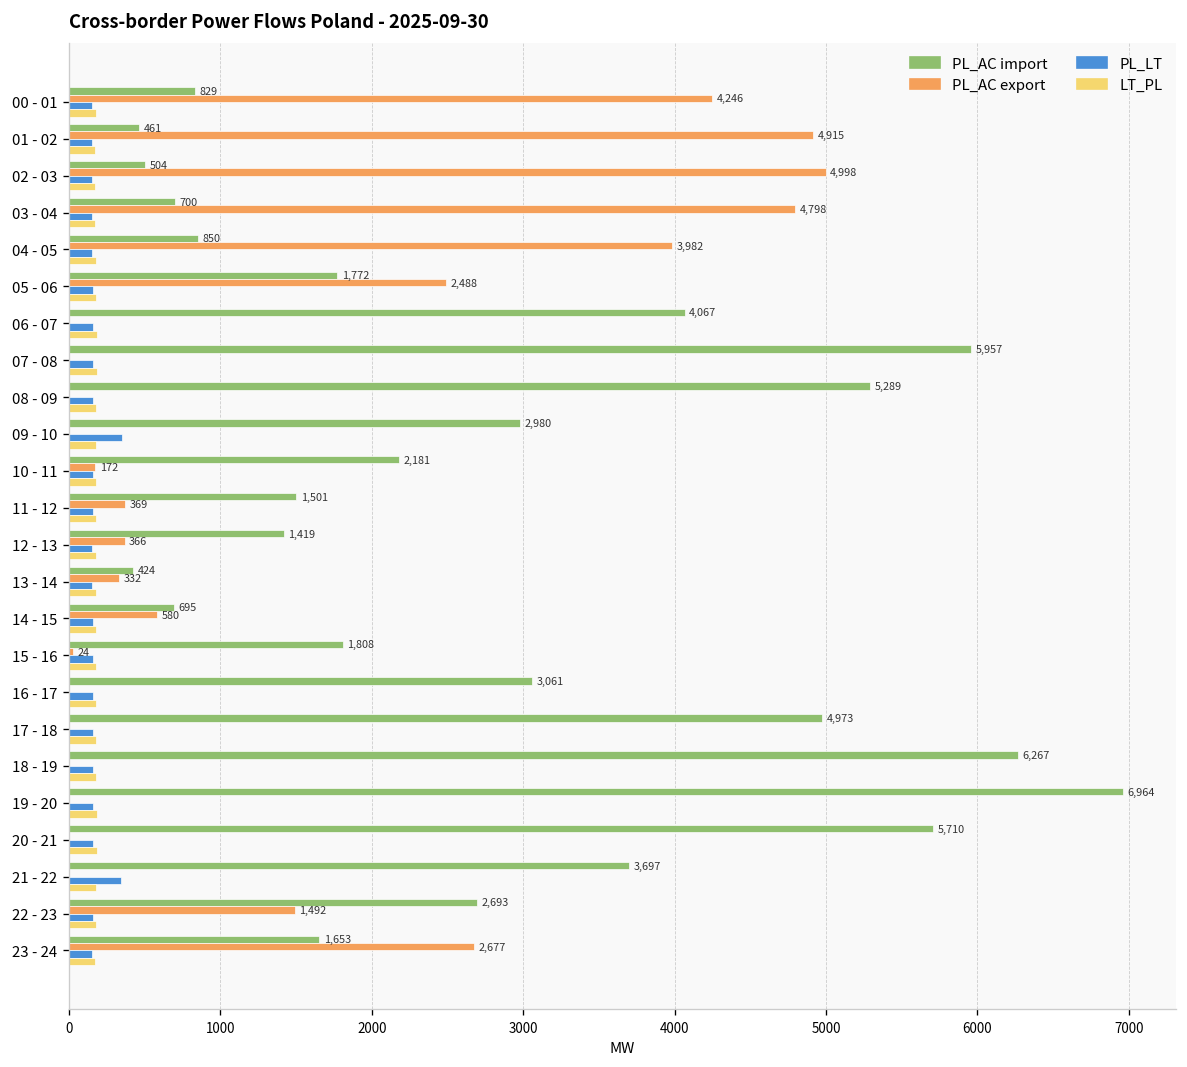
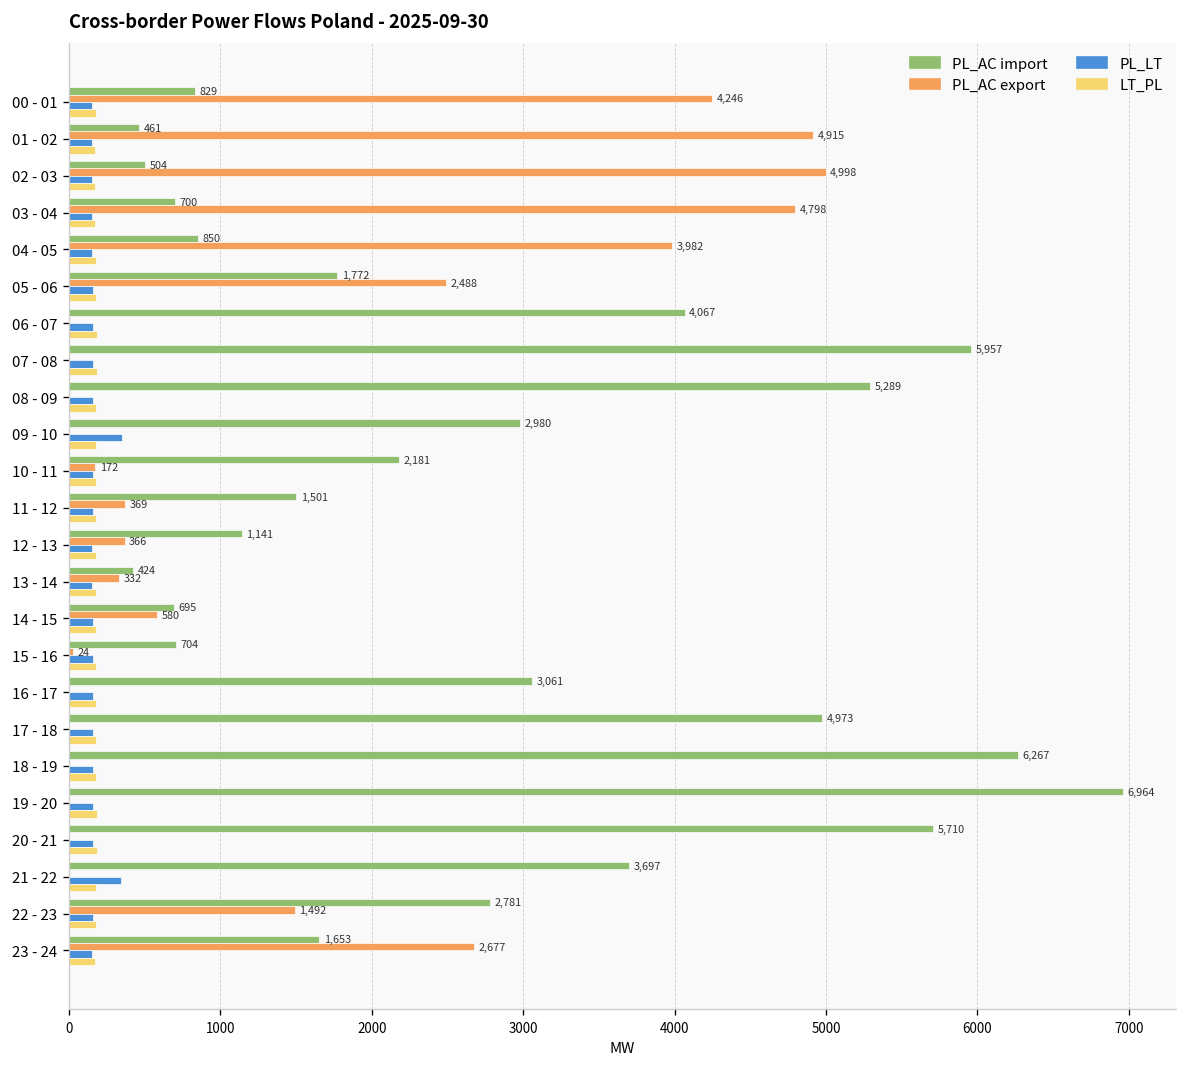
PL_AC import, 12 - 13: 1,419 -> 1,141
PL_AC import, 15 - 16: 1,808 -> 704
PL_AC import, 22 - 23: 2,693 -> 2,781
